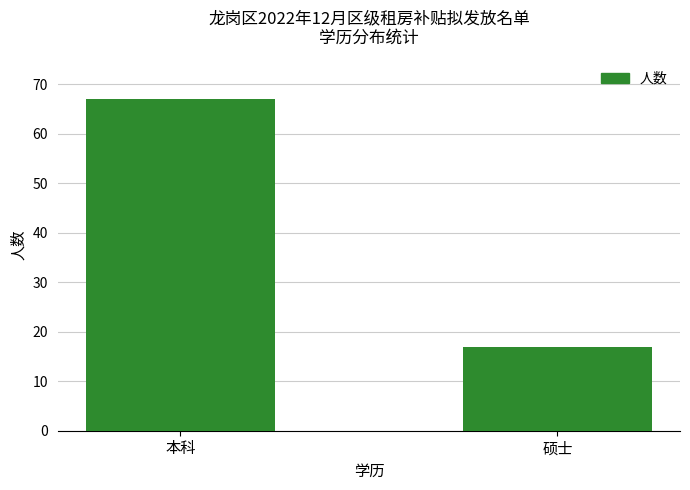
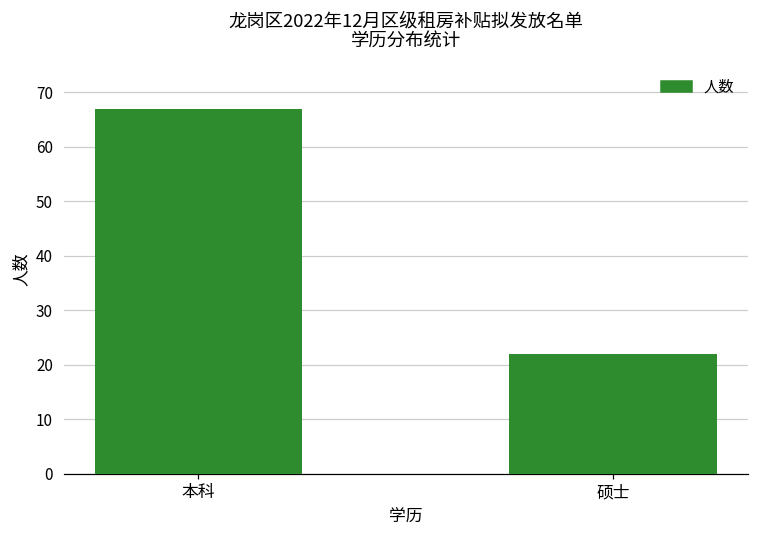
硕士: 17 -> 22
